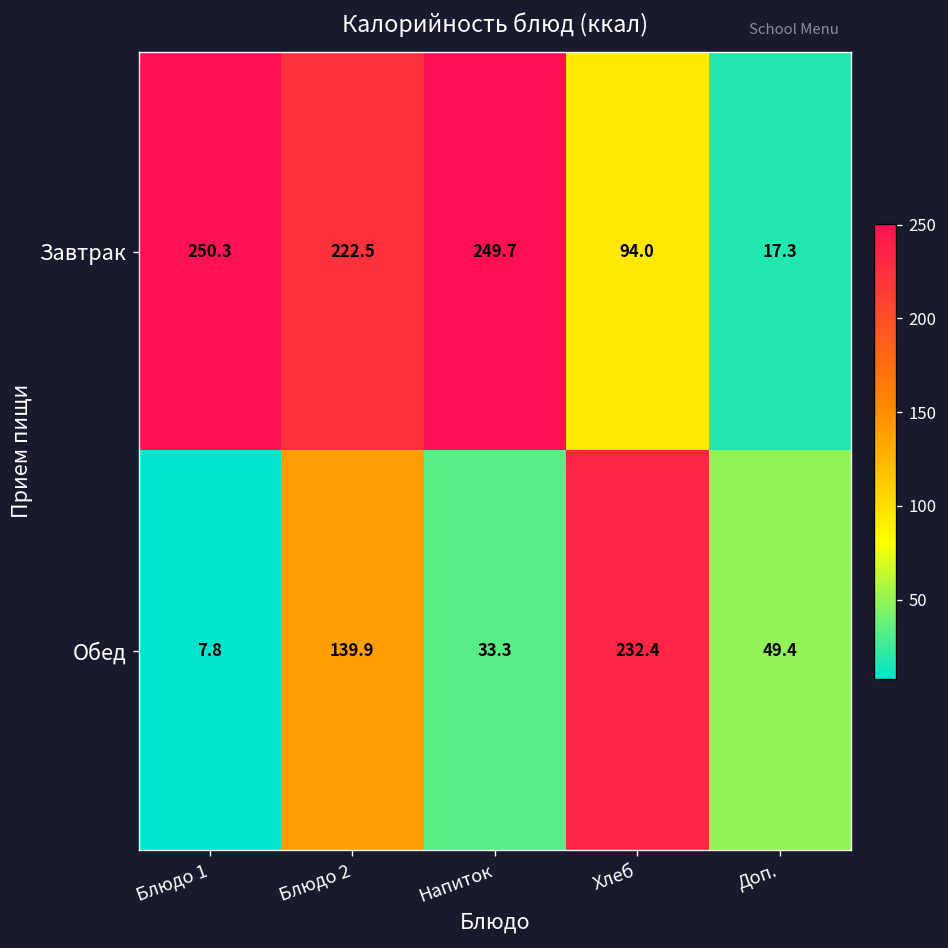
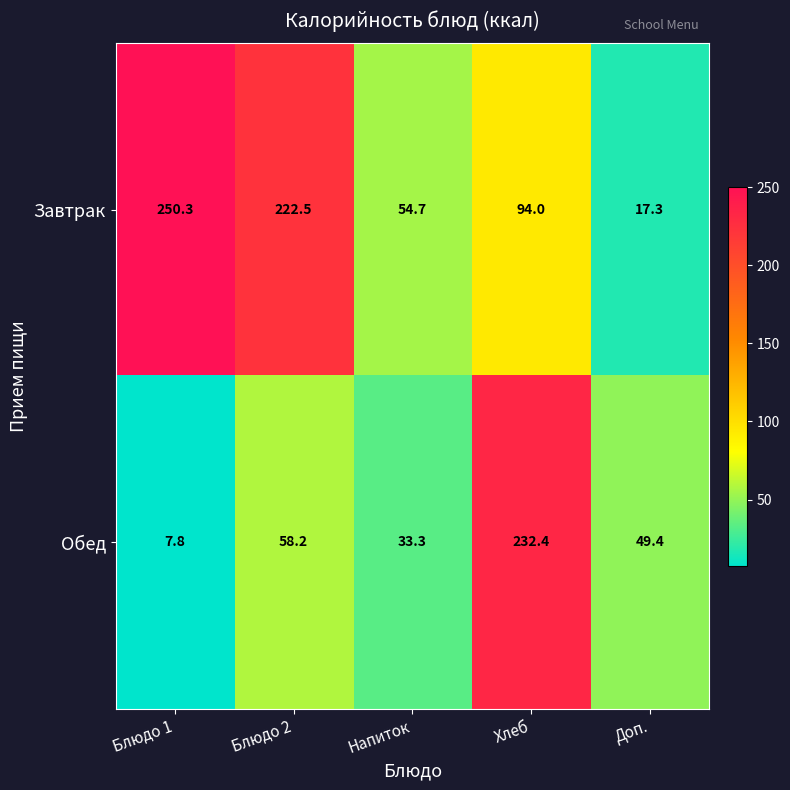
Завтрак, Напиток: 249.7 -> 54.7
Обед, Блюдо 2: 139.9 -> 58.2
